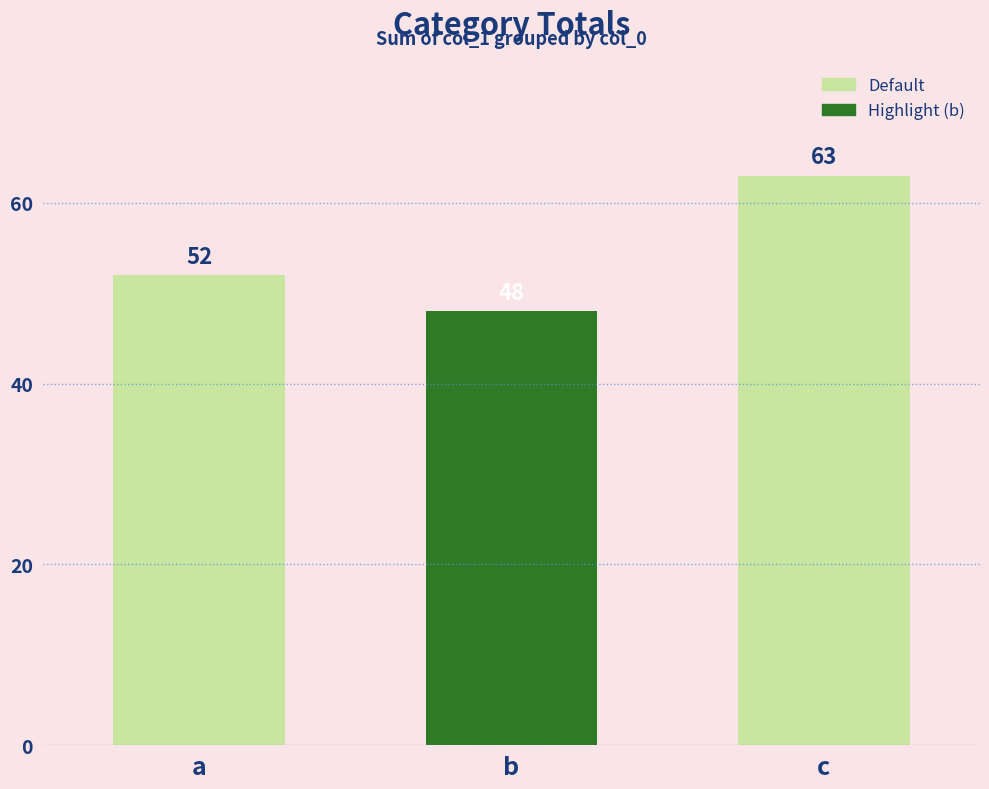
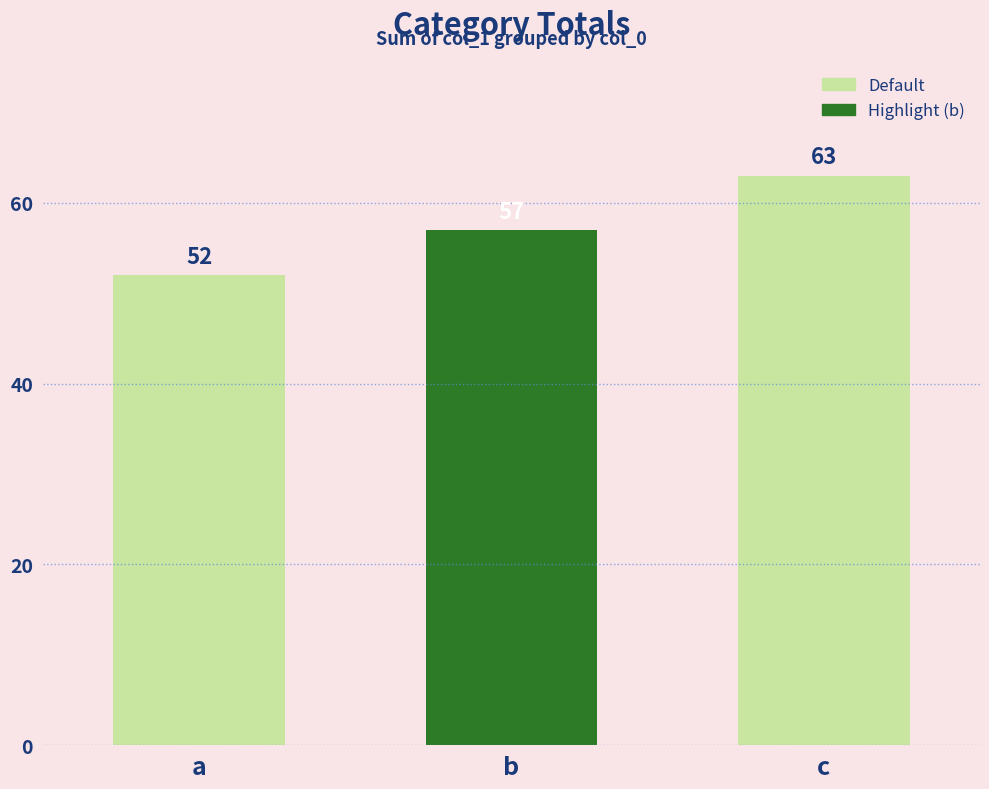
b: 48 -> 57
